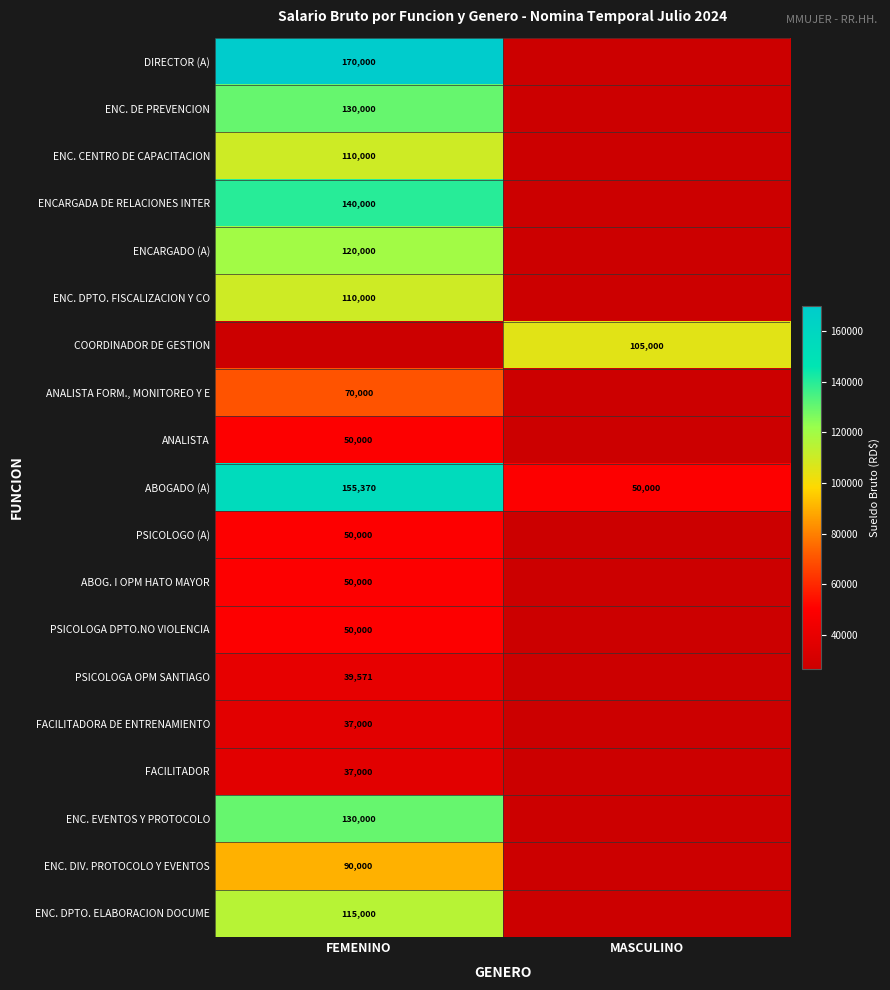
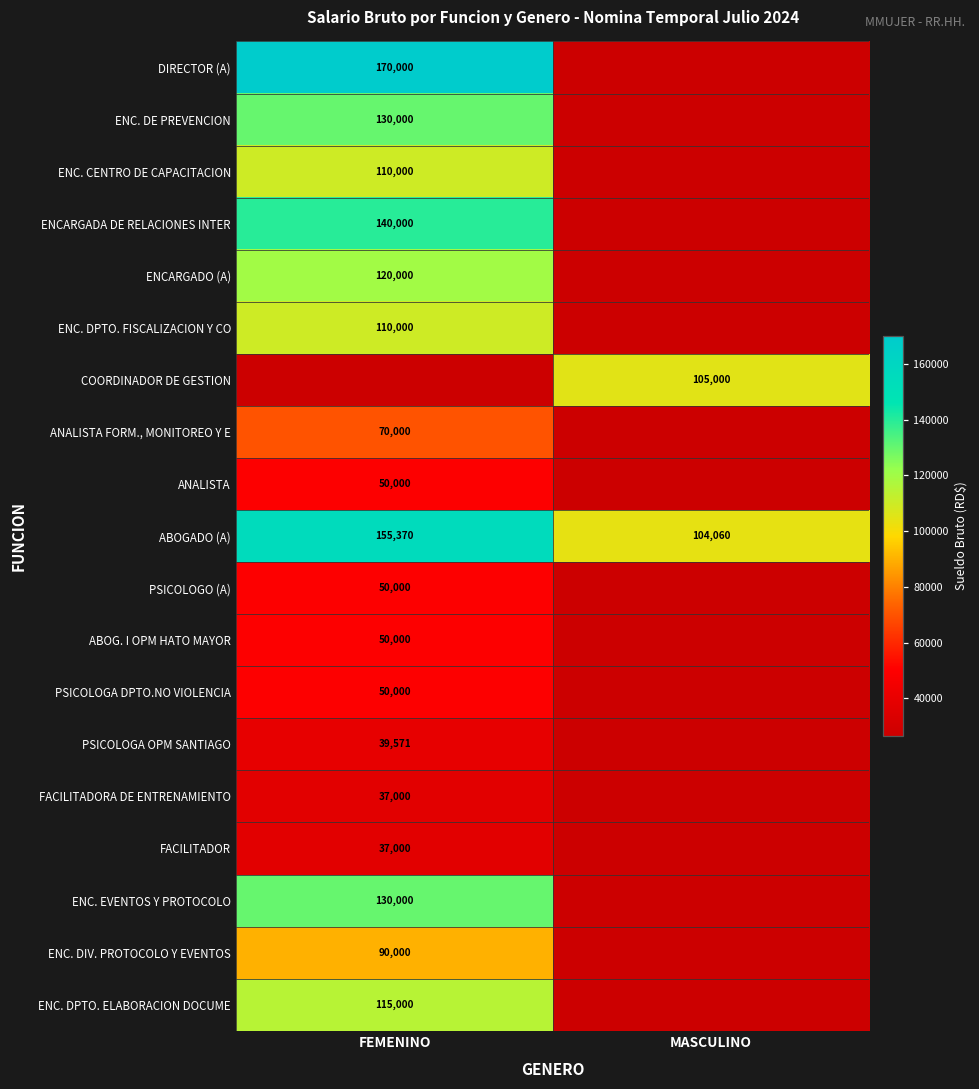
ABOGADO (A), MASCULINO: 50,000 -> 104,060
